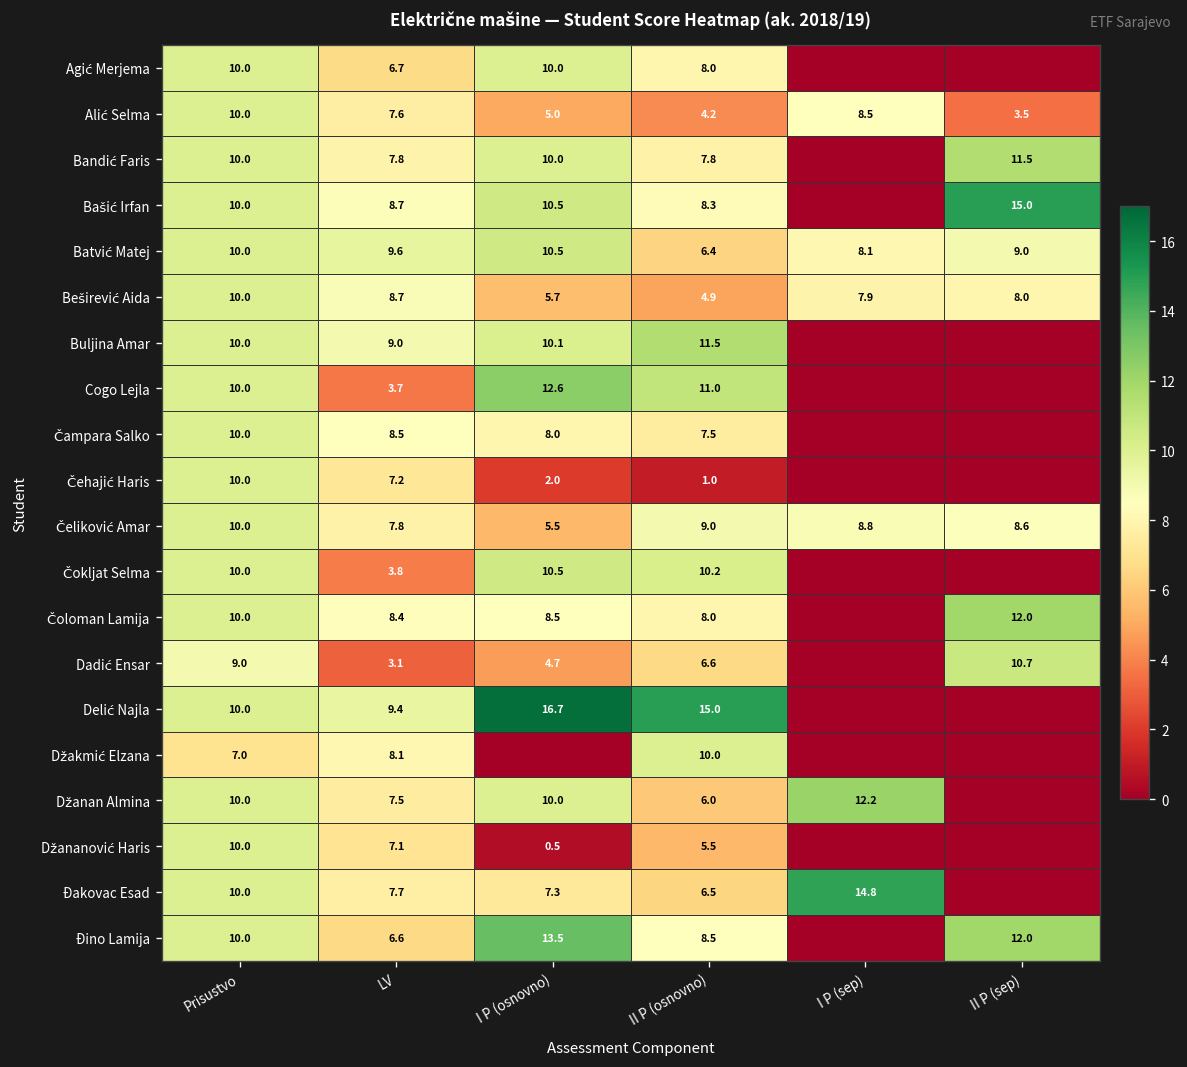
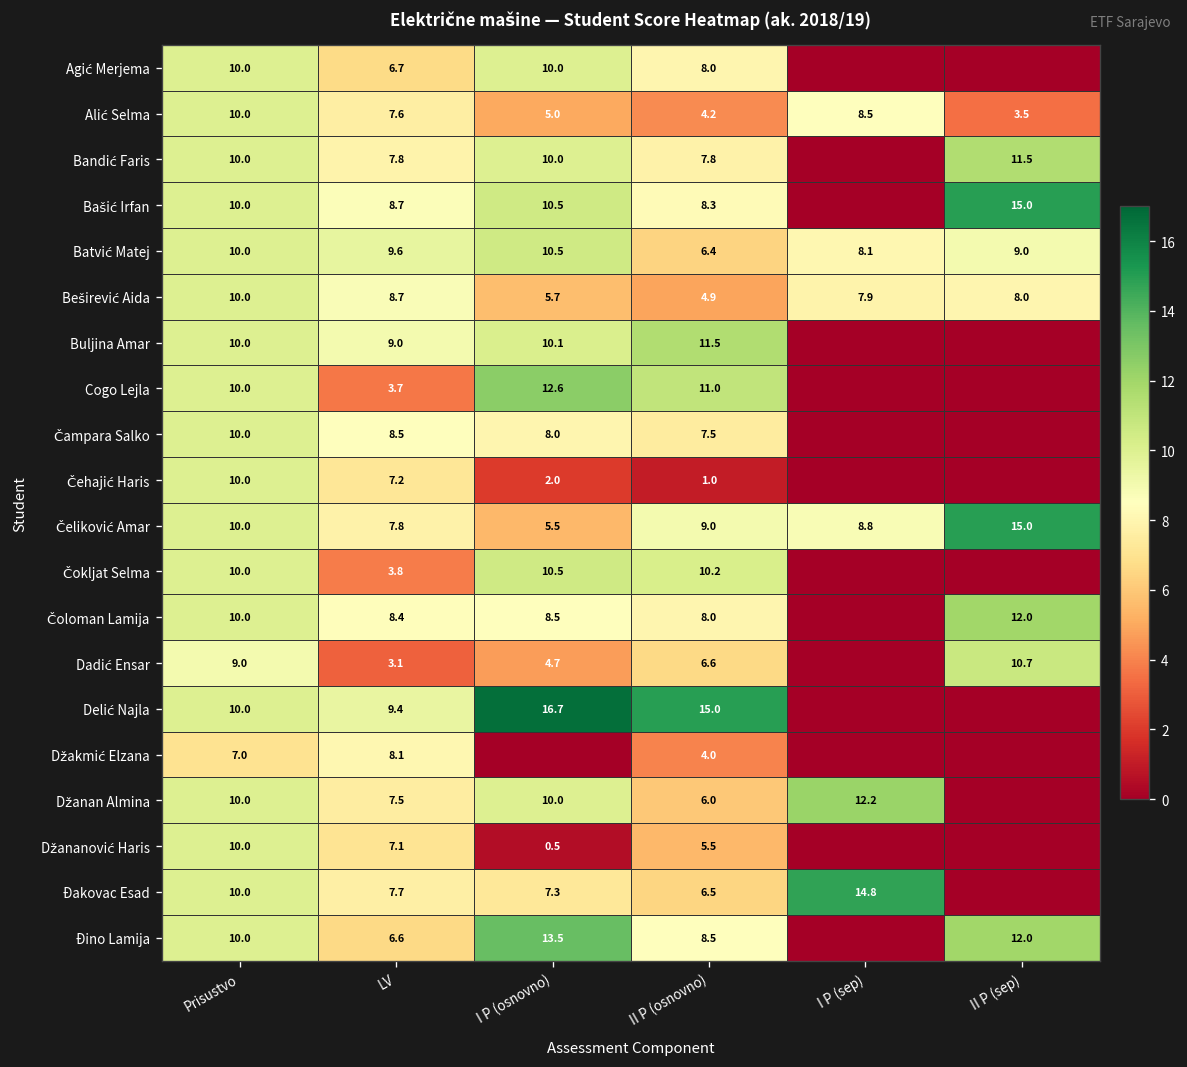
Čeliković Amar, II P (sep): 8.6 -> 15.0
Džakmić Elzana, II P (osnovno): 10.0 -> 4.0
